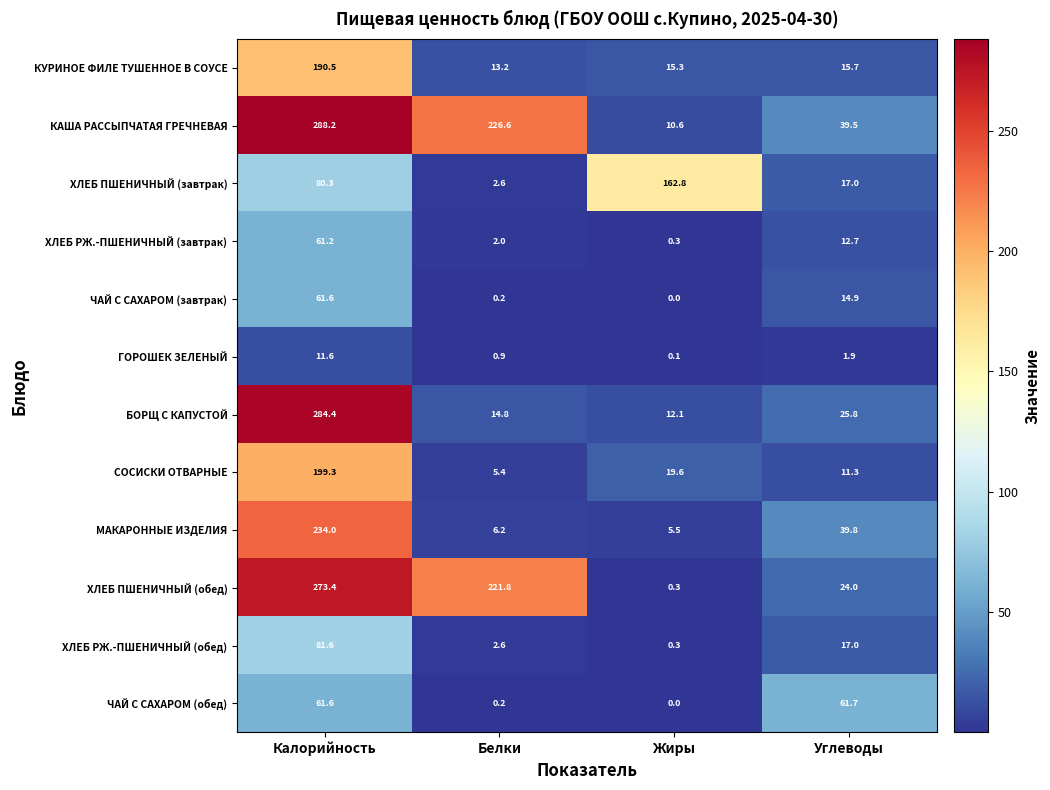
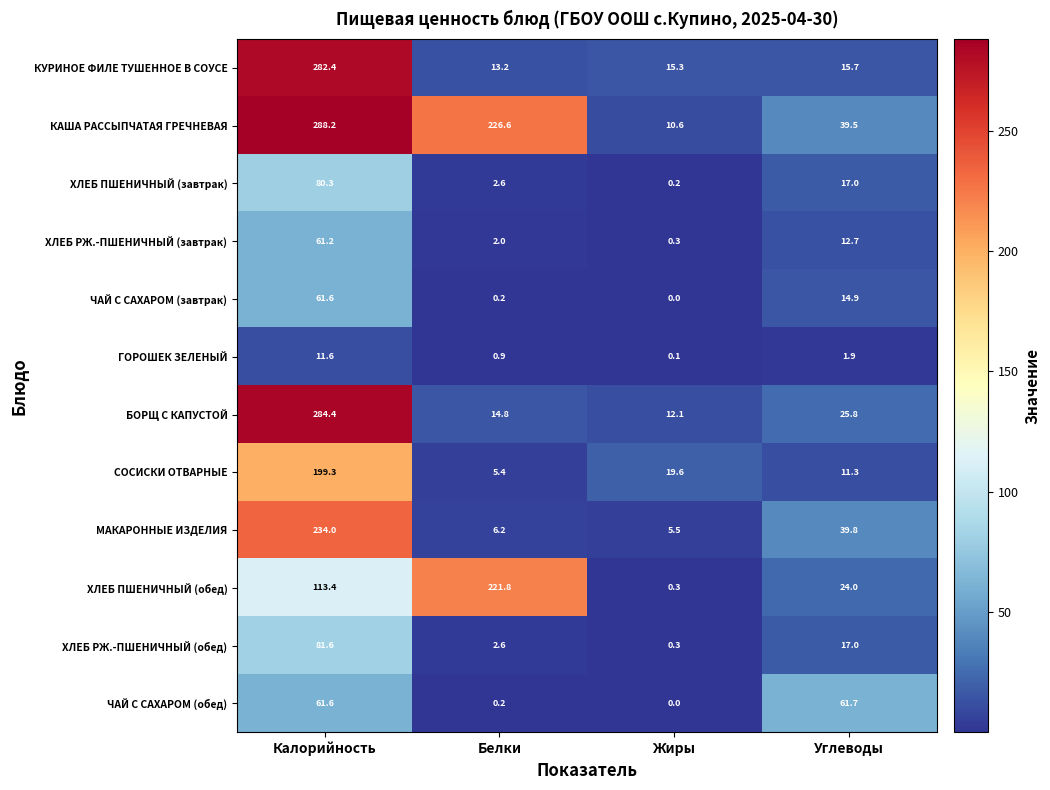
КУРИНОЕ ФИЛЕ ТУШЕННОЕ В СОУСЕ, Калорийность: 190.5 -> 282.4
ХЛЕБ ПШЕНИЧНЫЙ (завтрак), Жиры: 162.8 -> 0.2
ХЛЕБ ПШЕНИЧНЫЙ (обед), Калорийность: 273.4 -> 113.4
